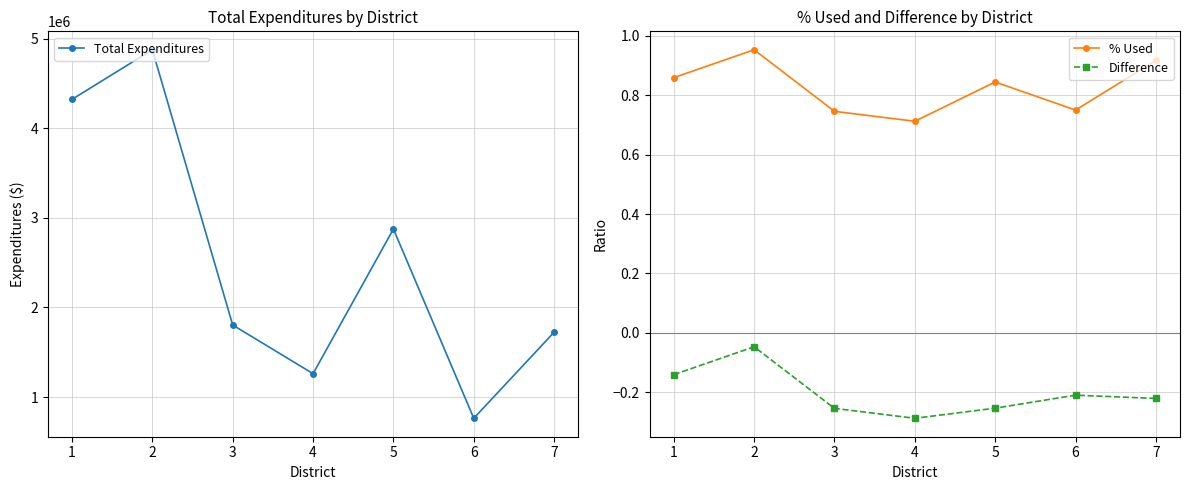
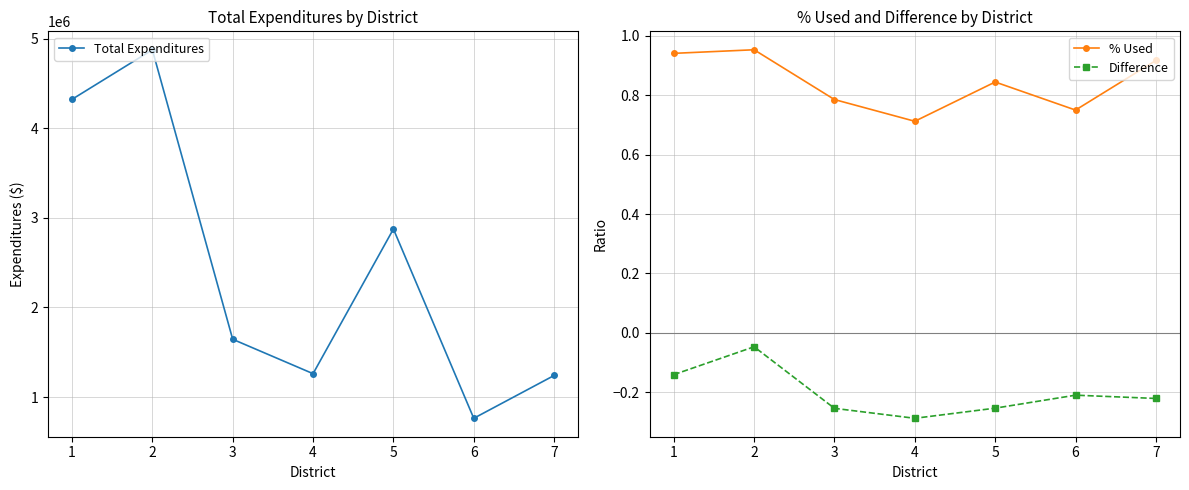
Total Expenditures by District, 3: 1800000 -> 1600000
Total Expenditures by District, 7: 1700000 -> 1200000
% Used and Difference by District, % Used, 1: 0.86 -> 0.94
% Used and Difference by District, % Used, 3: 0.75 -> 0.79
